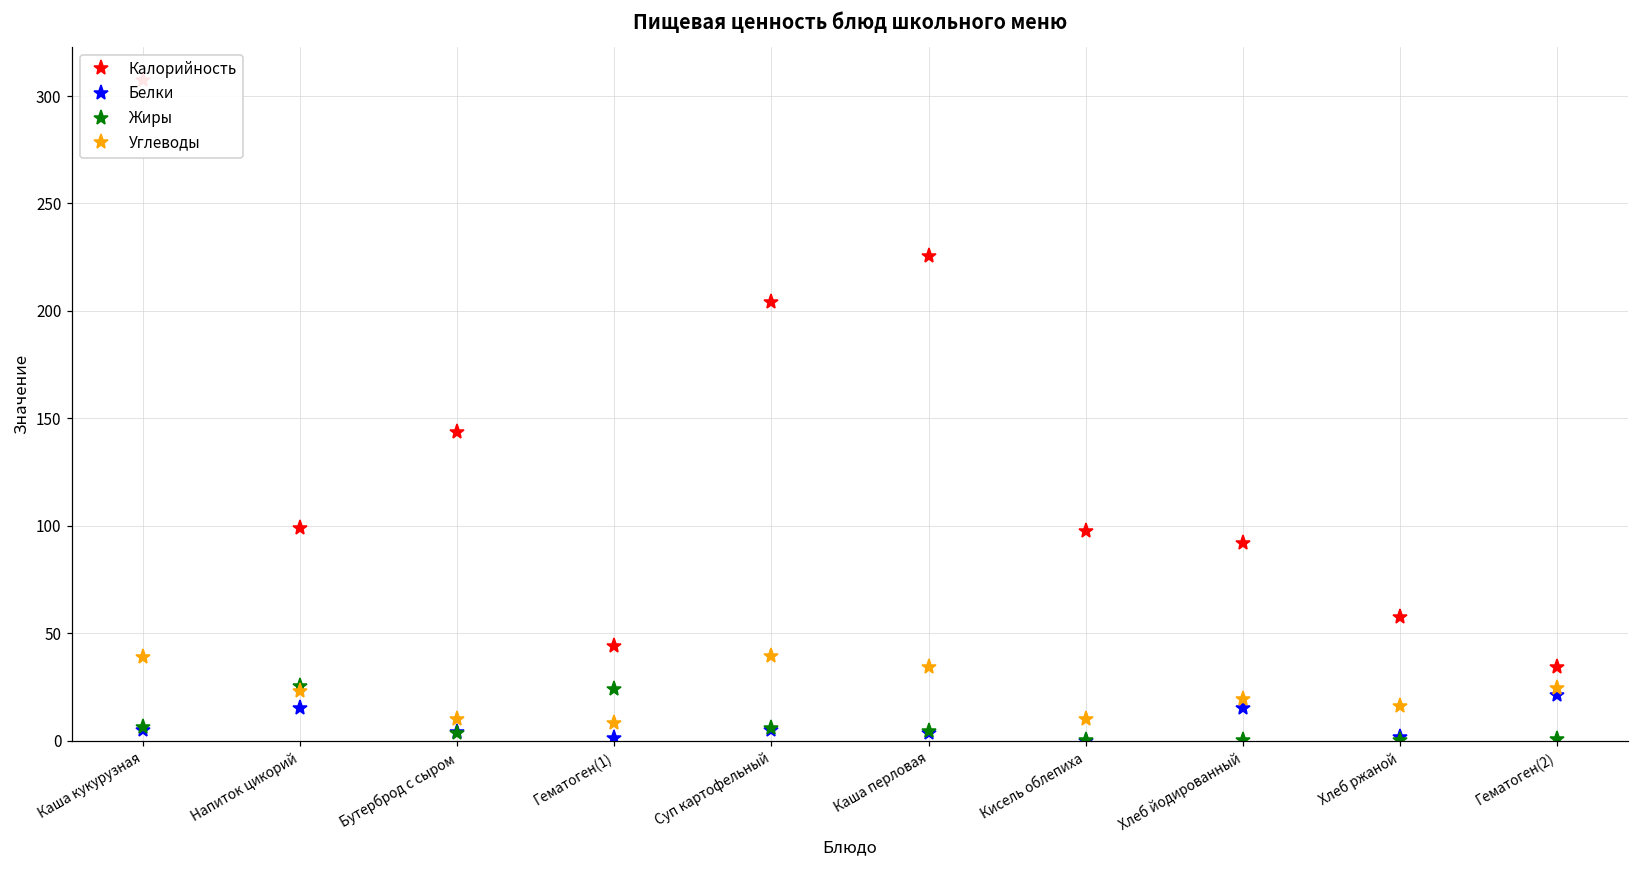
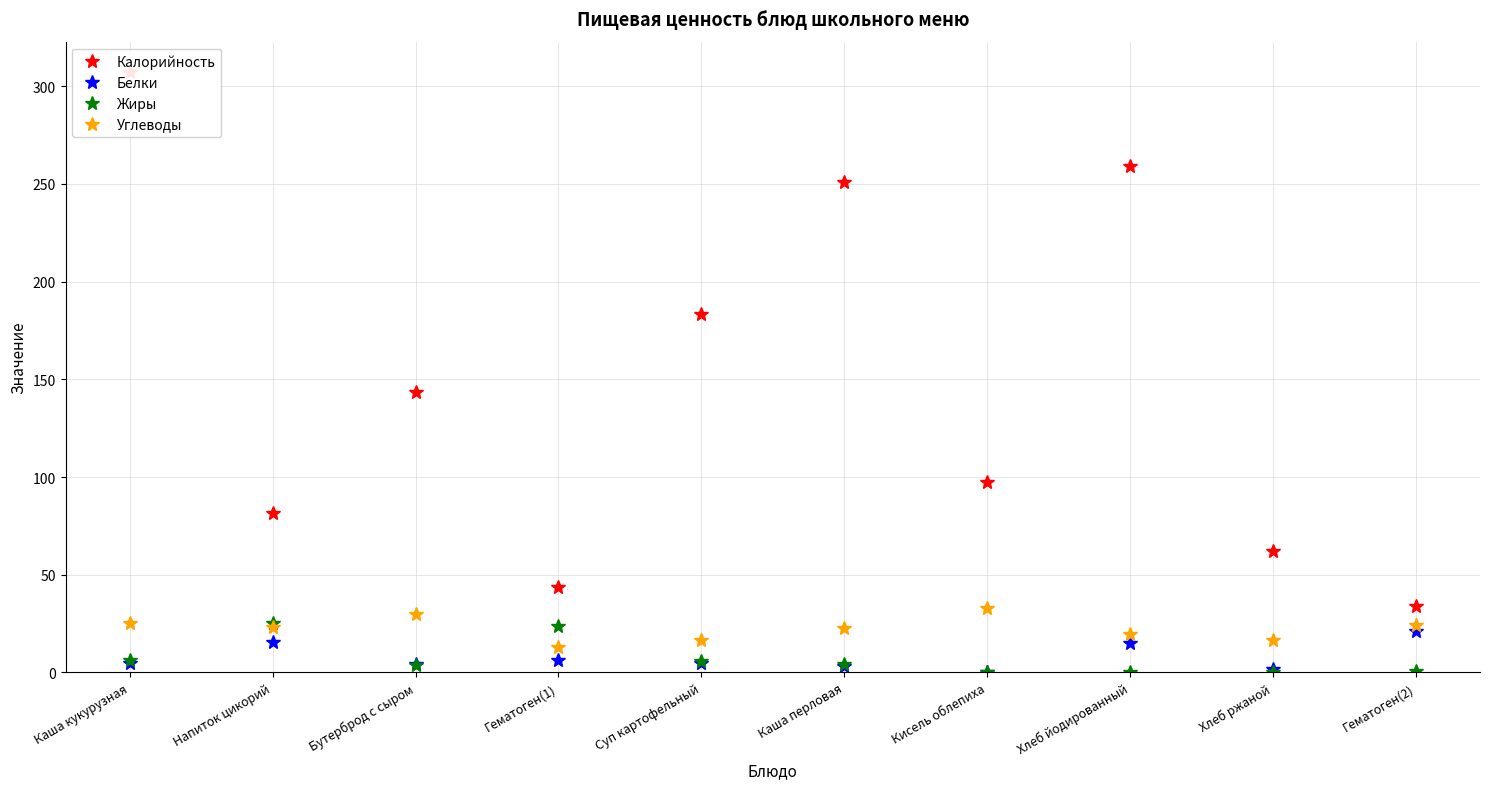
Углеводы, Каша кукурузная: 39 -> 25
Калорийность, Напиток цикорий: 99 -> 82
Углеводы, Бутерброд с сыром: 10 -> 30
Белки, Гематоген(1): 1 -> 6
Углеводы, Гематоген(1): 8 -> 13
Калорийность, Суп картофельный: 204 -> 183
Углеводы, Суп картофельный: 39 -> 17
Калорийность, Каша перловая: 225 -> 251
Углеводы, Каша перловая: 34 -> 23
Углеводы, Кисель облепиха: 10 -> 33
Калорийность, Хлеб йодированный: 92 -> 259
Калорийность, Хлеб ржаной: 58 -> 62
